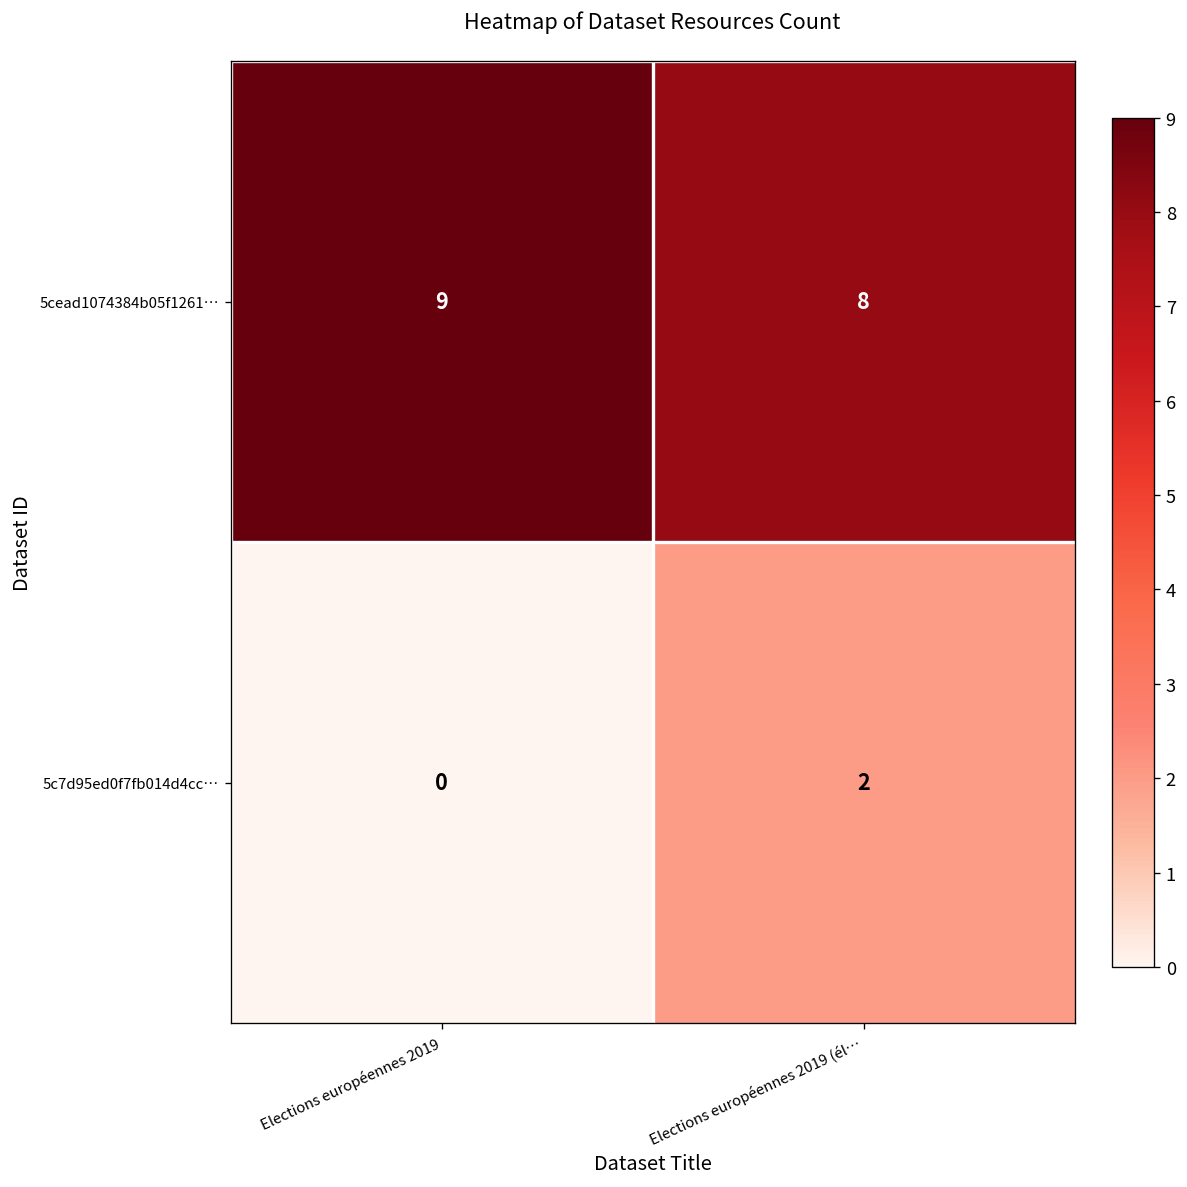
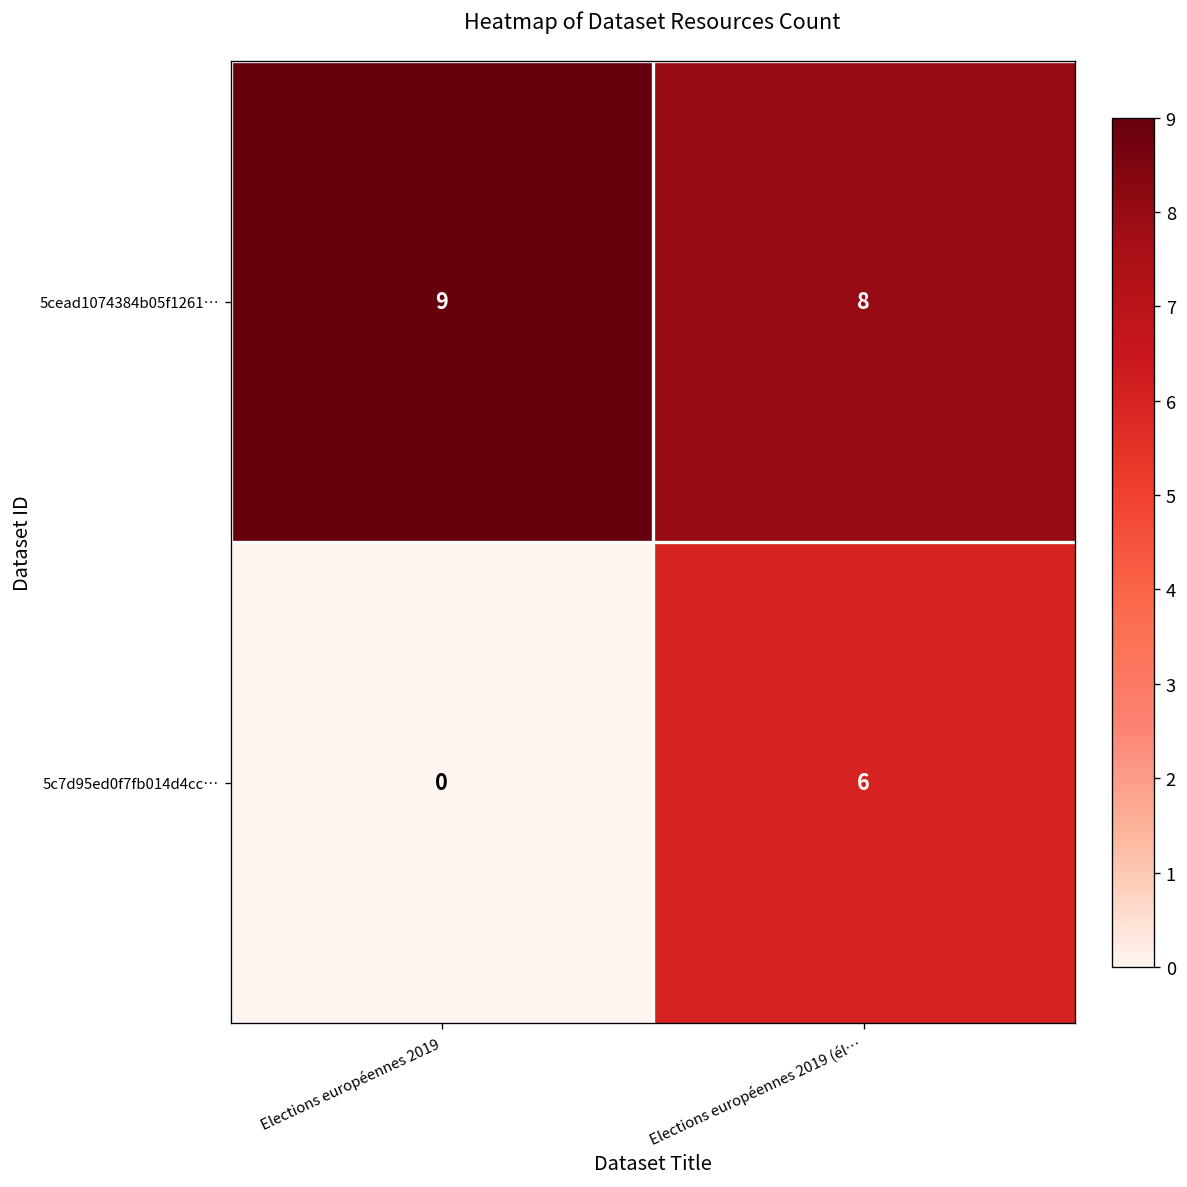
5c7d95ed0f7fb014d4cc…, Elections européennes 2019 (él…: 2 -> 6
